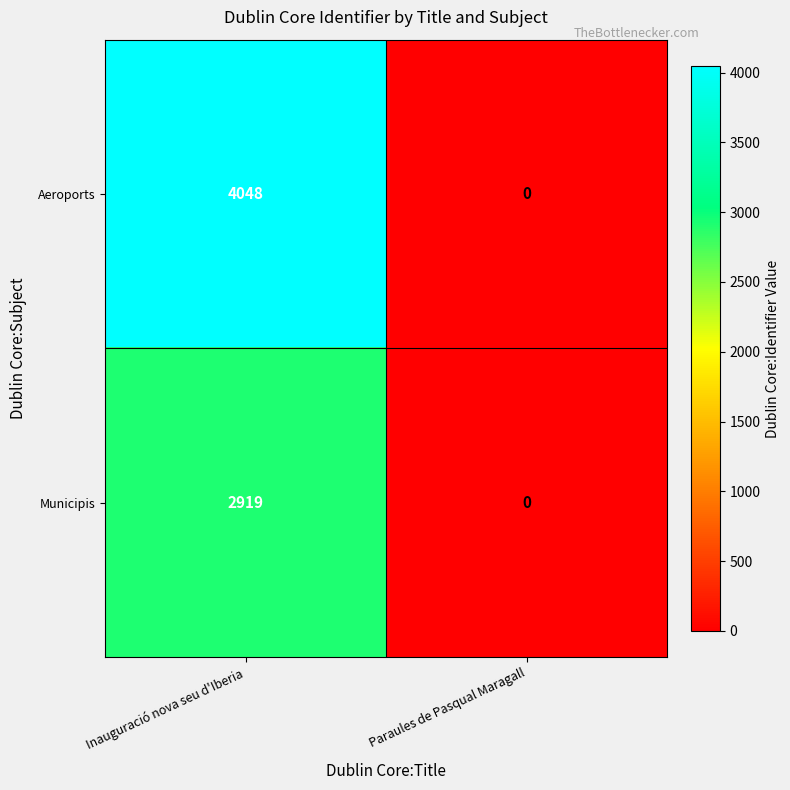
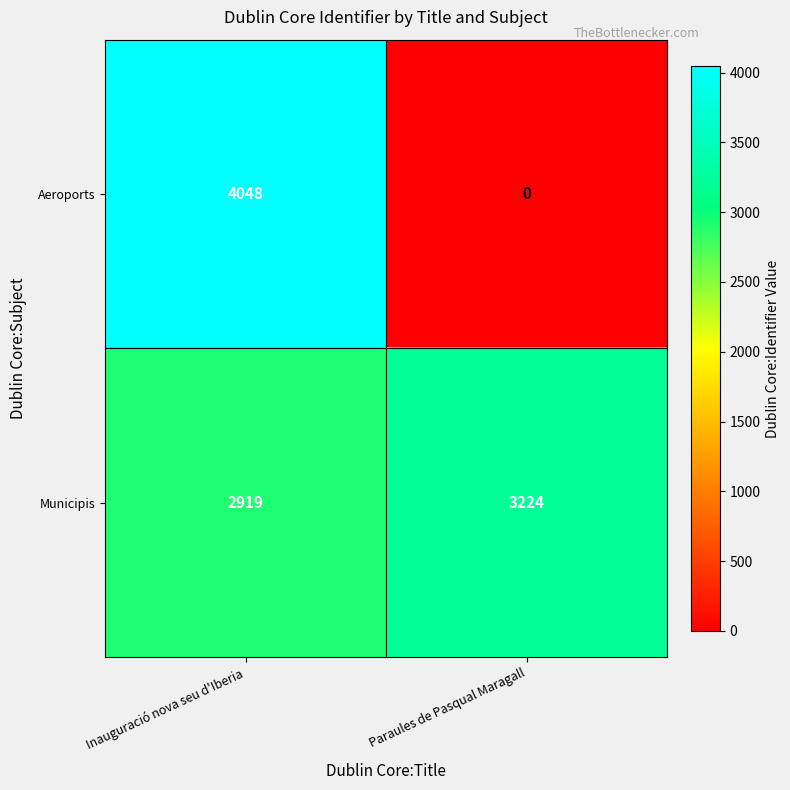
Municipis, Paraules de Pasqual Maragall: 0 -> 3224
